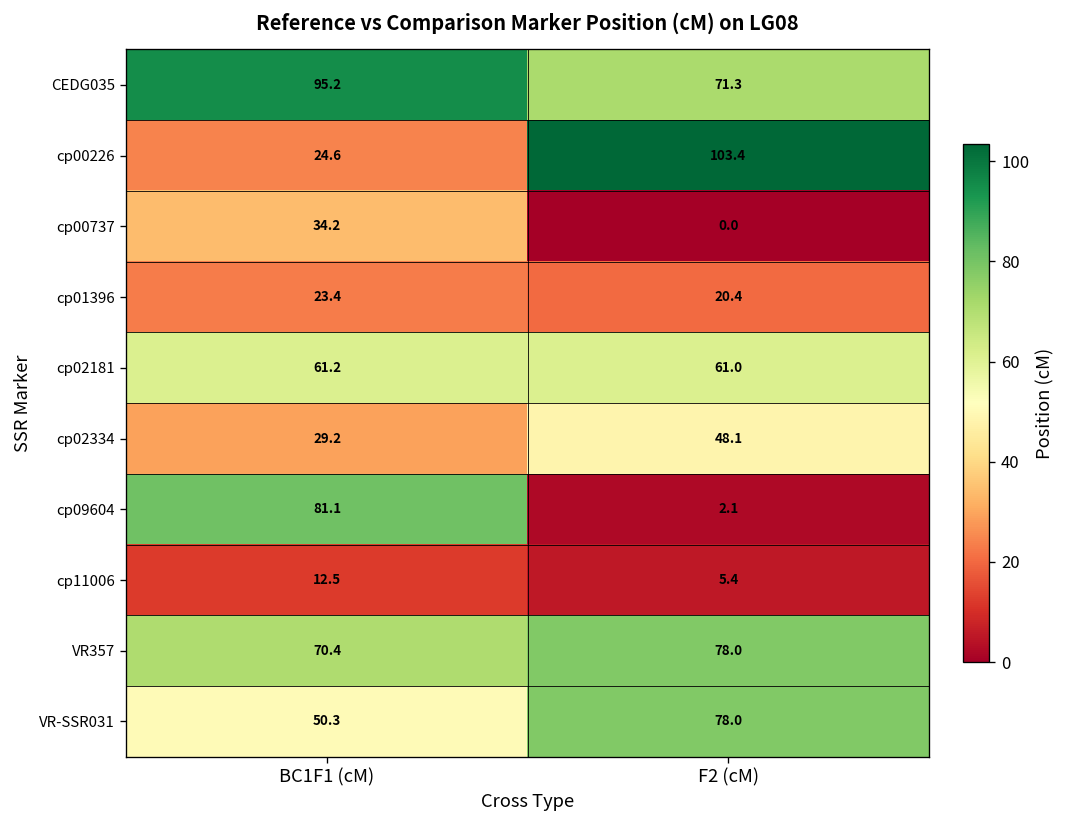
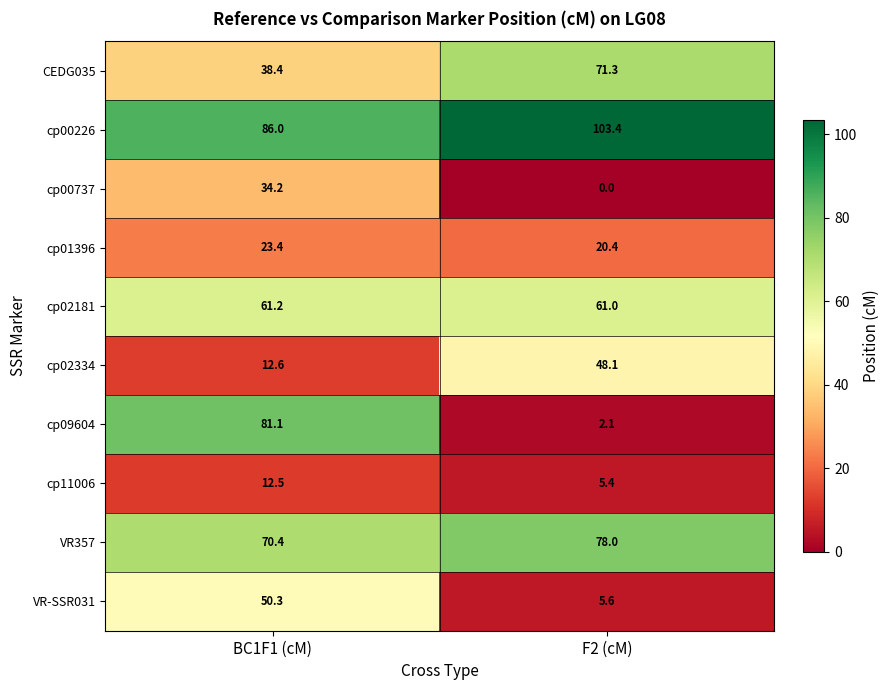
CEDG035, BC1F1 (cM): 95.2 -> 38.4
cp00226, BC1F1 (cM): 24.6 -> 86.0
cp02334, BC1F1 (cM): 29.2 -> 12.6
VR-SSR031, F2 (cM): 78.0 -> 5.6
